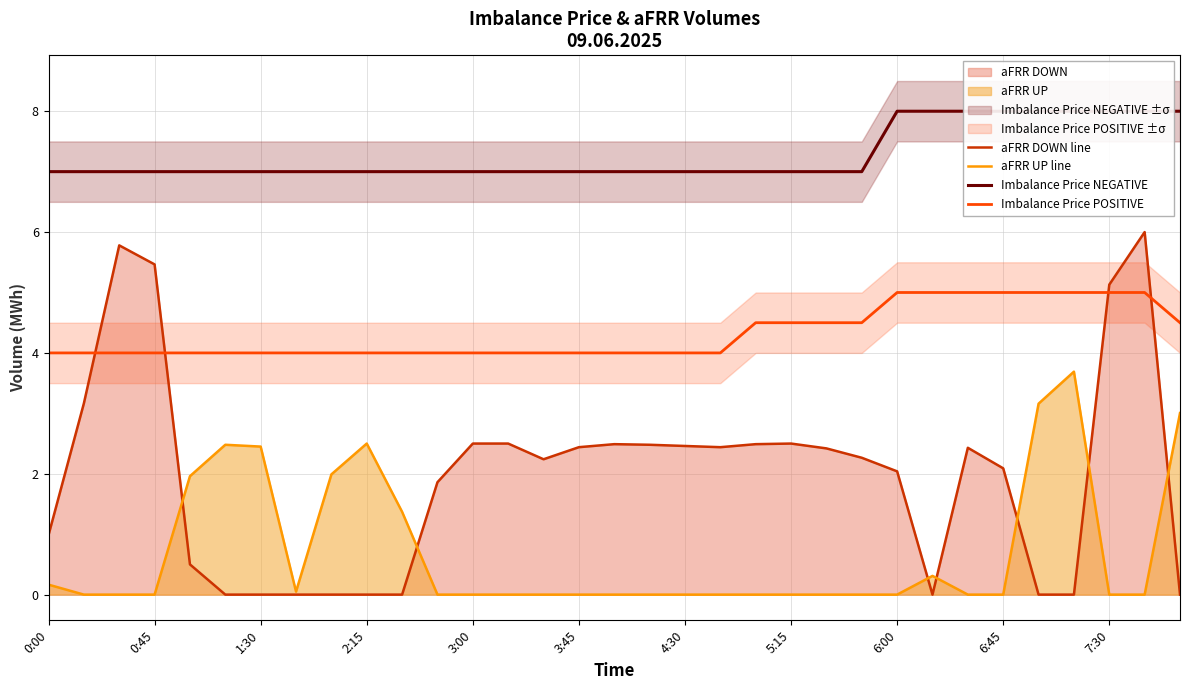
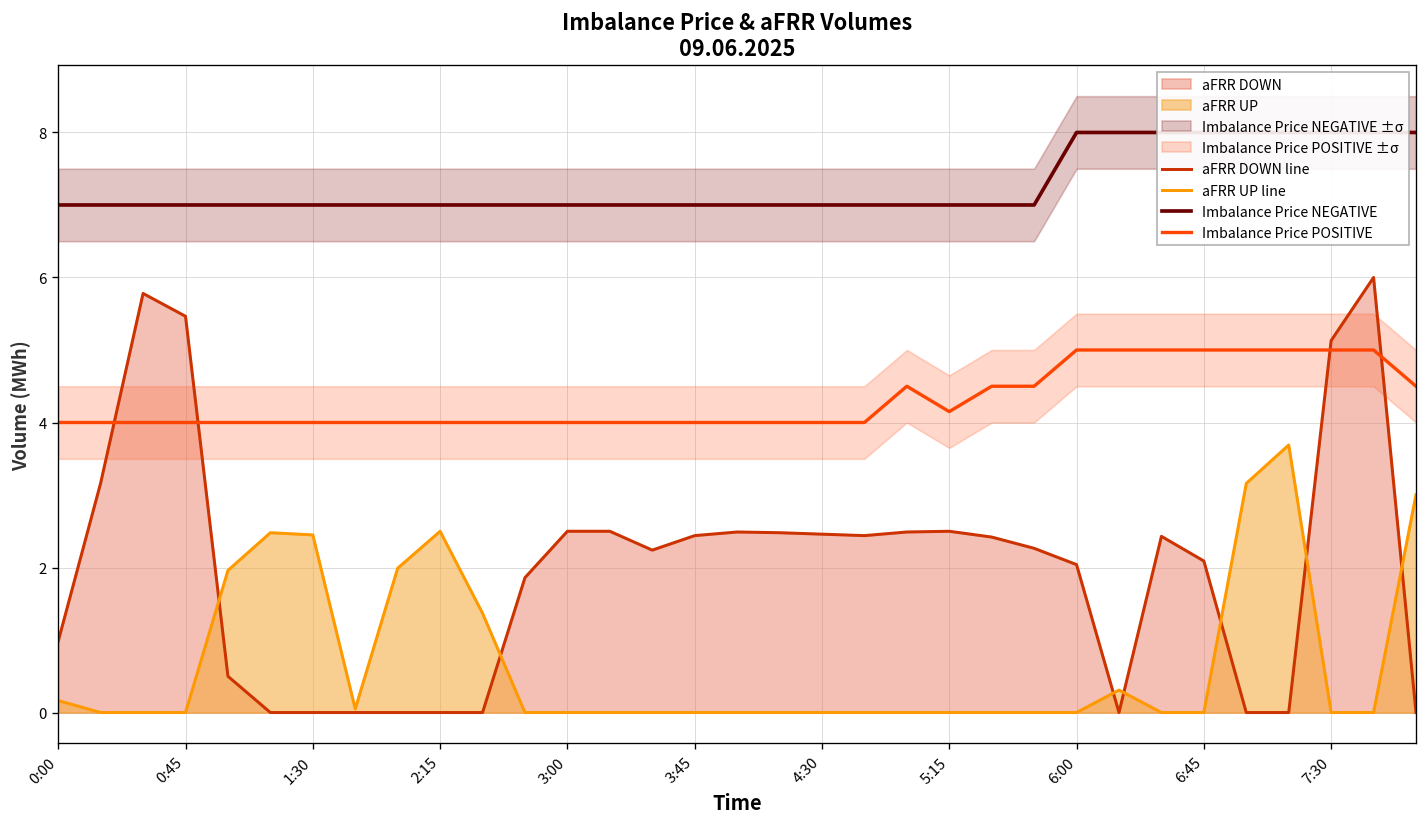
Imbalance Price POSITIVE, 5:15: 4.5 -> 4.2
